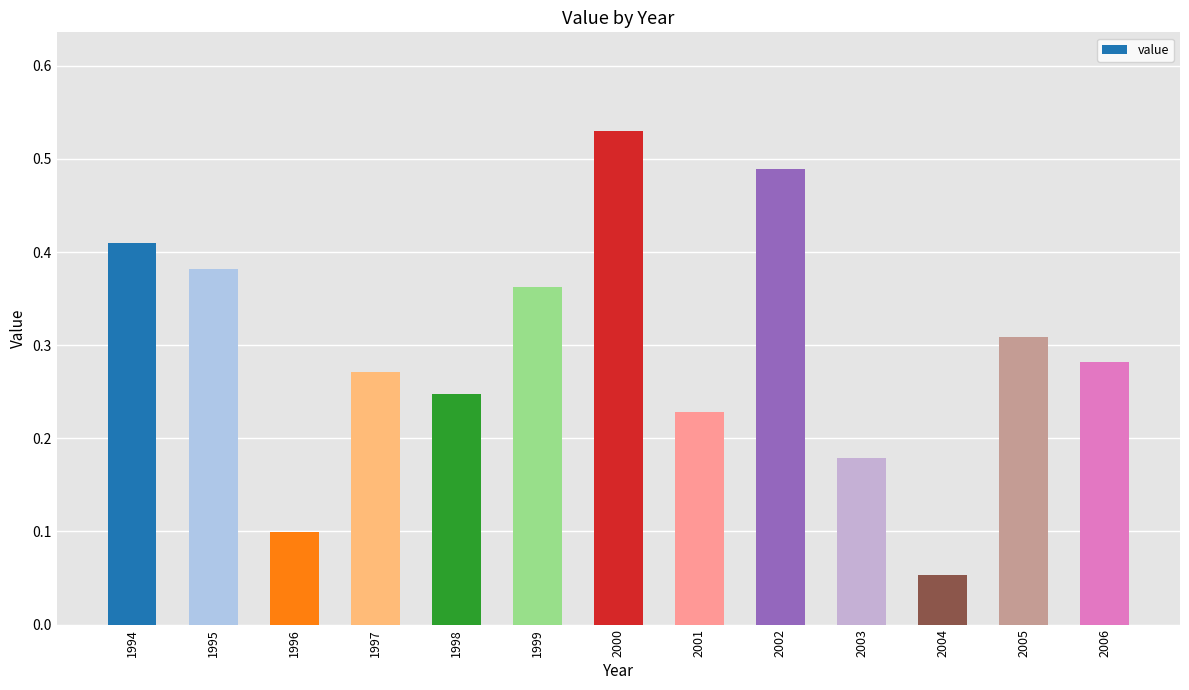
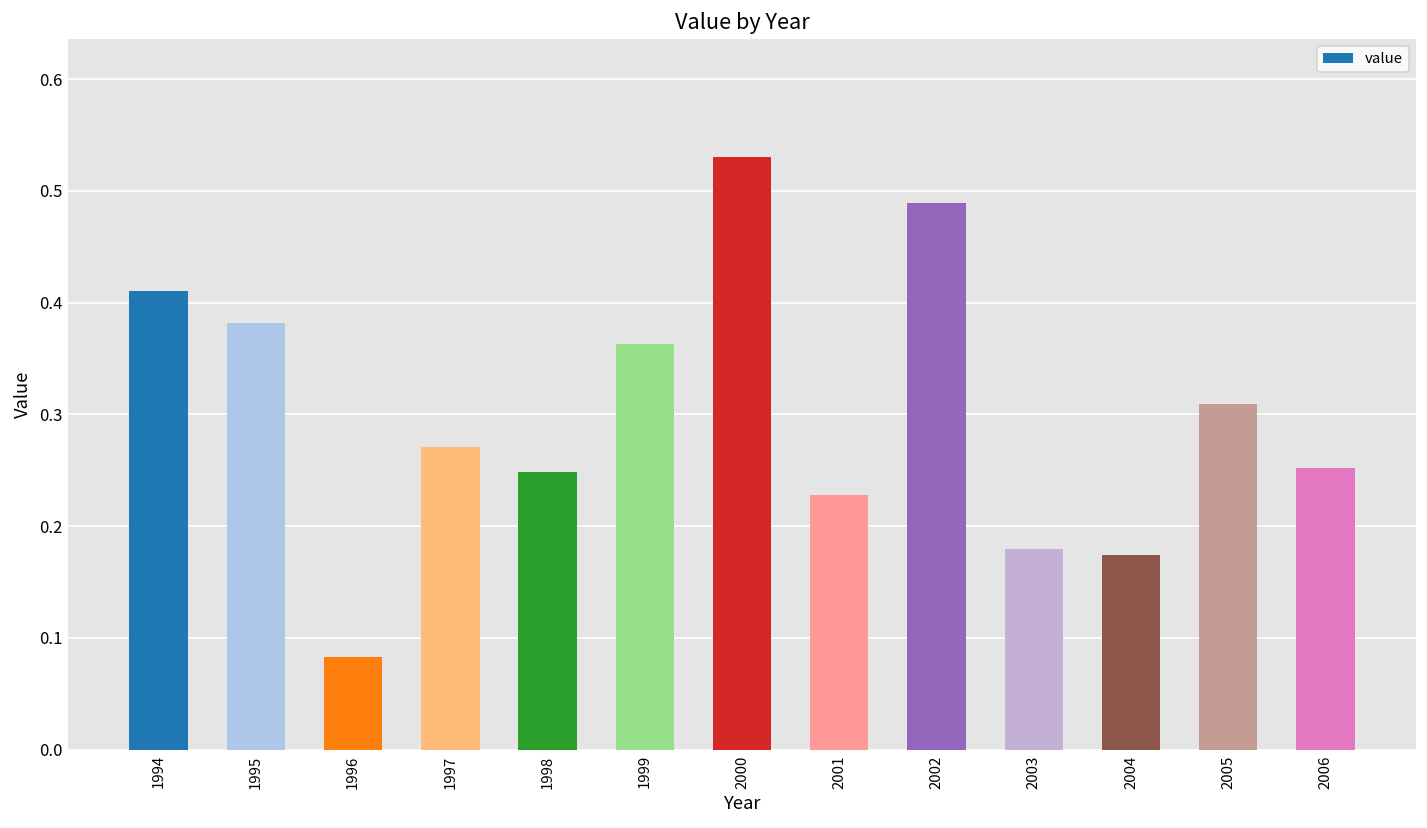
1996: 0.10 -> 0.08
2004: 0.05 -> 0.17
2006: 0.28 -> 0.25
